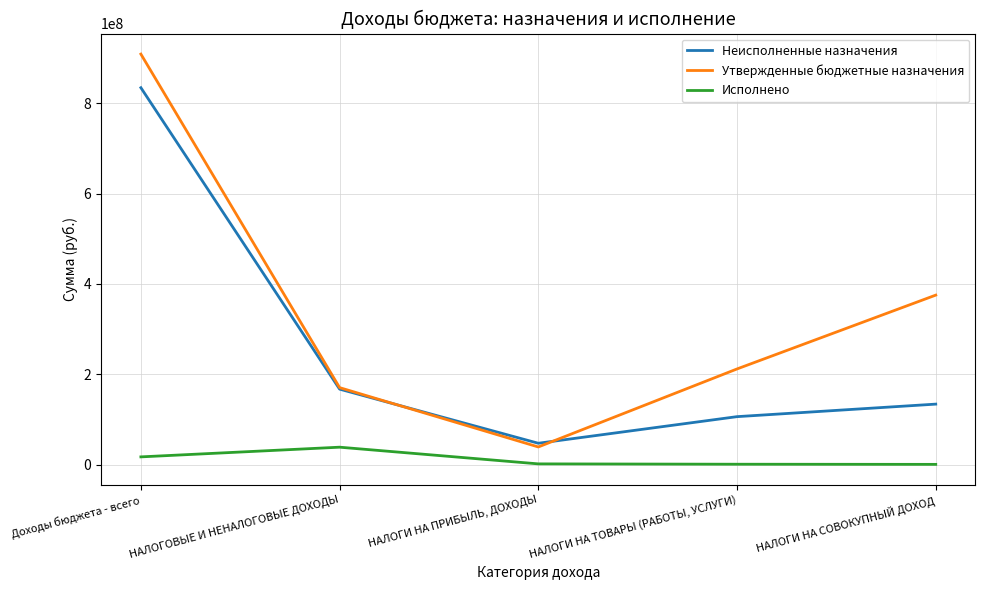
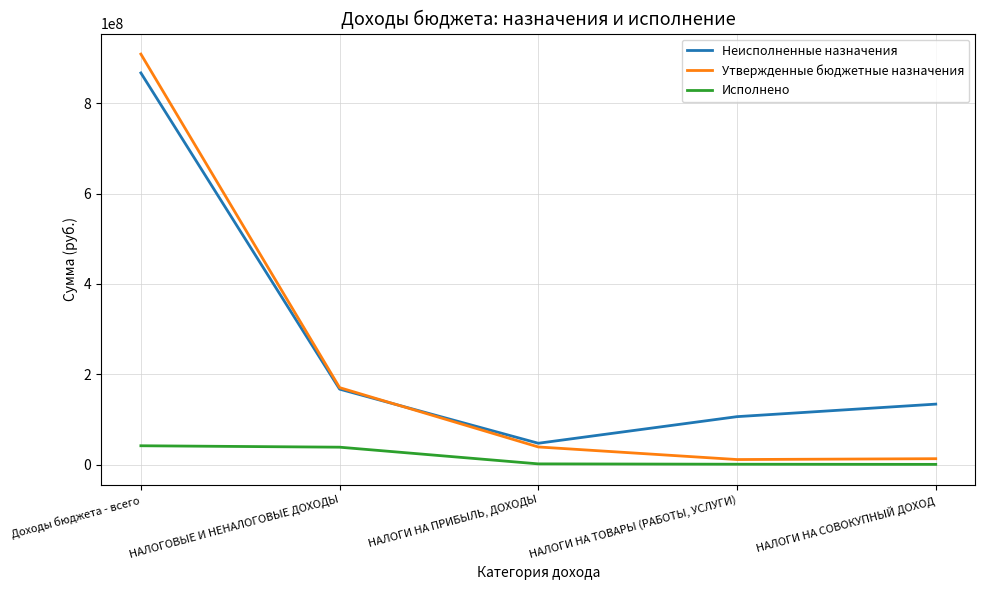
Неисполненные назначения, Доходы бюджета - всего: 830000000 -> 870000000
Исполнено, Доходы бюджета - всего: 20000000 -> 40000000
Утвержденные бюджетные назначения, НАЛОГИ НА ТОВАРЫ (РАБОТЫ, УСЛУГИ): 210000000 -> 10000000
Утвержденные бюджетные назначения, НАЛОГИ НА СОВОКУПНЫЙ ДОХОД: 380000000 -> 10000000
